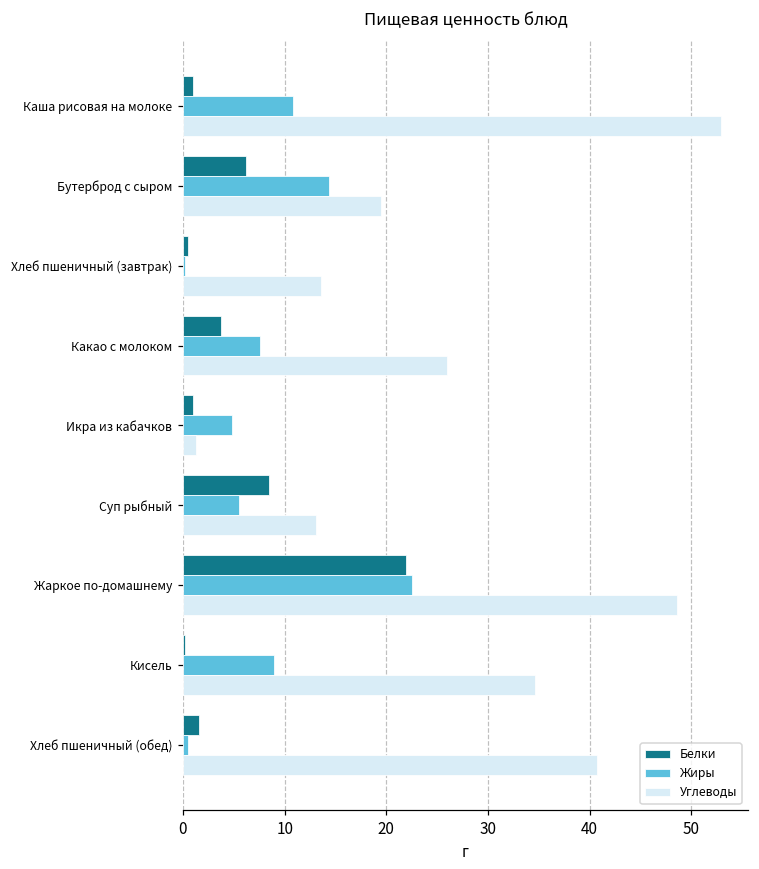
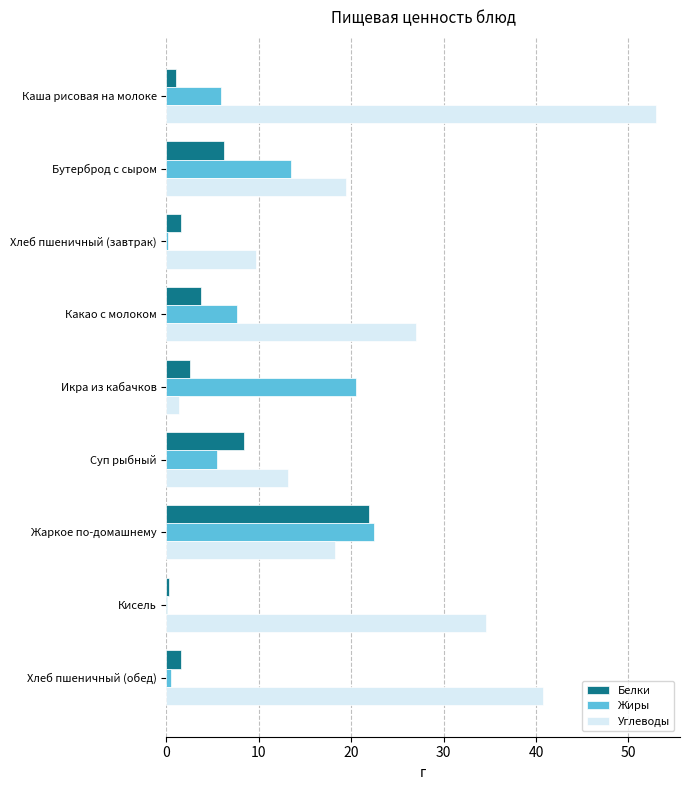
Жиры, Каша рисовая на молоке: 11 -> 6
Жиры, Бутерброд с сыром: 14.4 -> 13.5
Белки, Хлеб пшеничный (завтрак): 0 -> 2
Углеводы, Хлеб пшеничный (завтрак): 14 -> 10
Углеводы, Какао с молоком: 26 -> 27
Белки, Икра из кабачков: 1 -> 3
Жиры, Икра из кабачков: 5 -> 20
Углеводы, Жаркое по-домашнему: 49 -> 18
Жиры, Кисель: 9 -> 0
